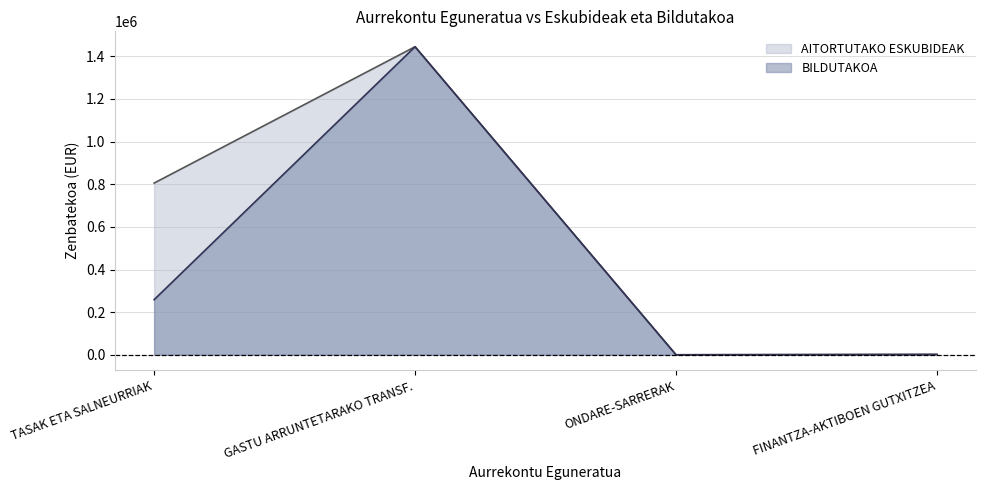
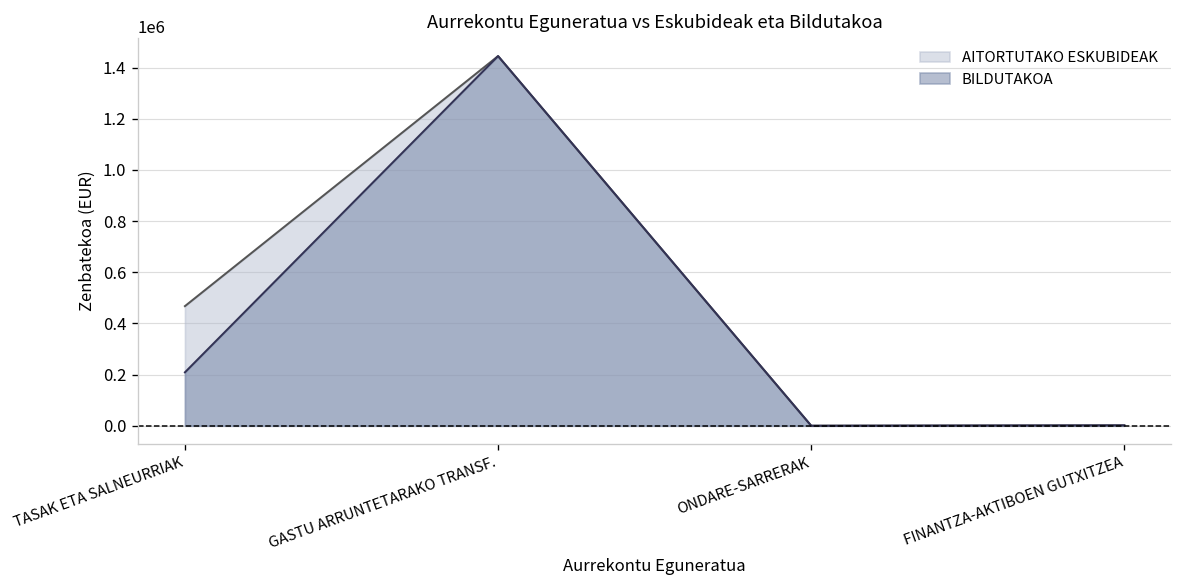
AITORTUTAKO ESKUBIDEAK, TASAK ETA SALNEURRIAK: 810000 -> 470000
BILDUTAKOA, TASAK ETA SALNEURRIAK: 260000 -> 210000
